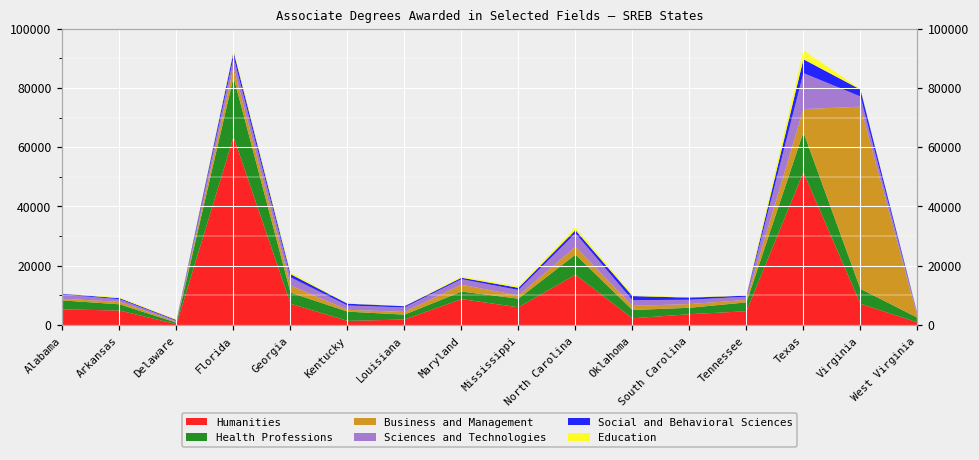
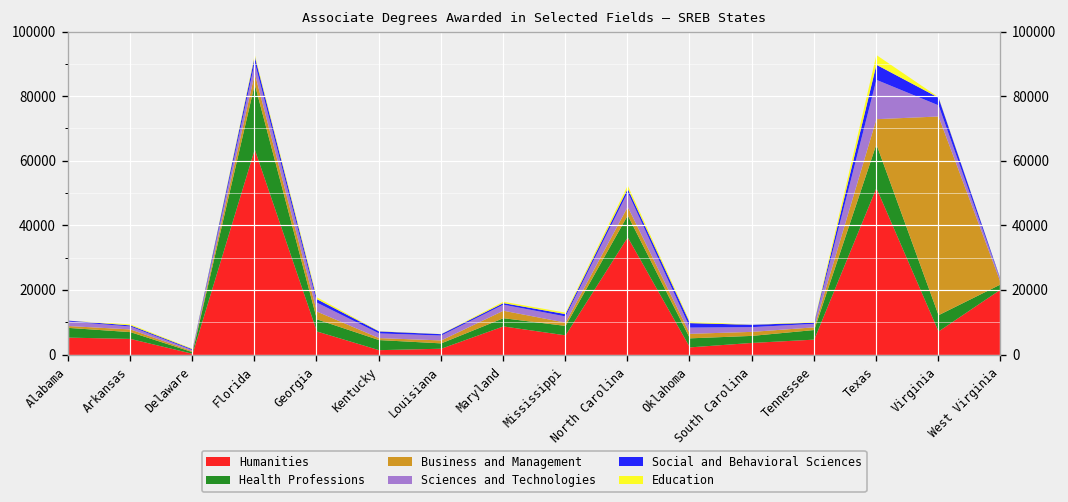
Humanities, North Carolina: 17000 -> 36000
Humanities, West Virginia: 1000 -> 20000
